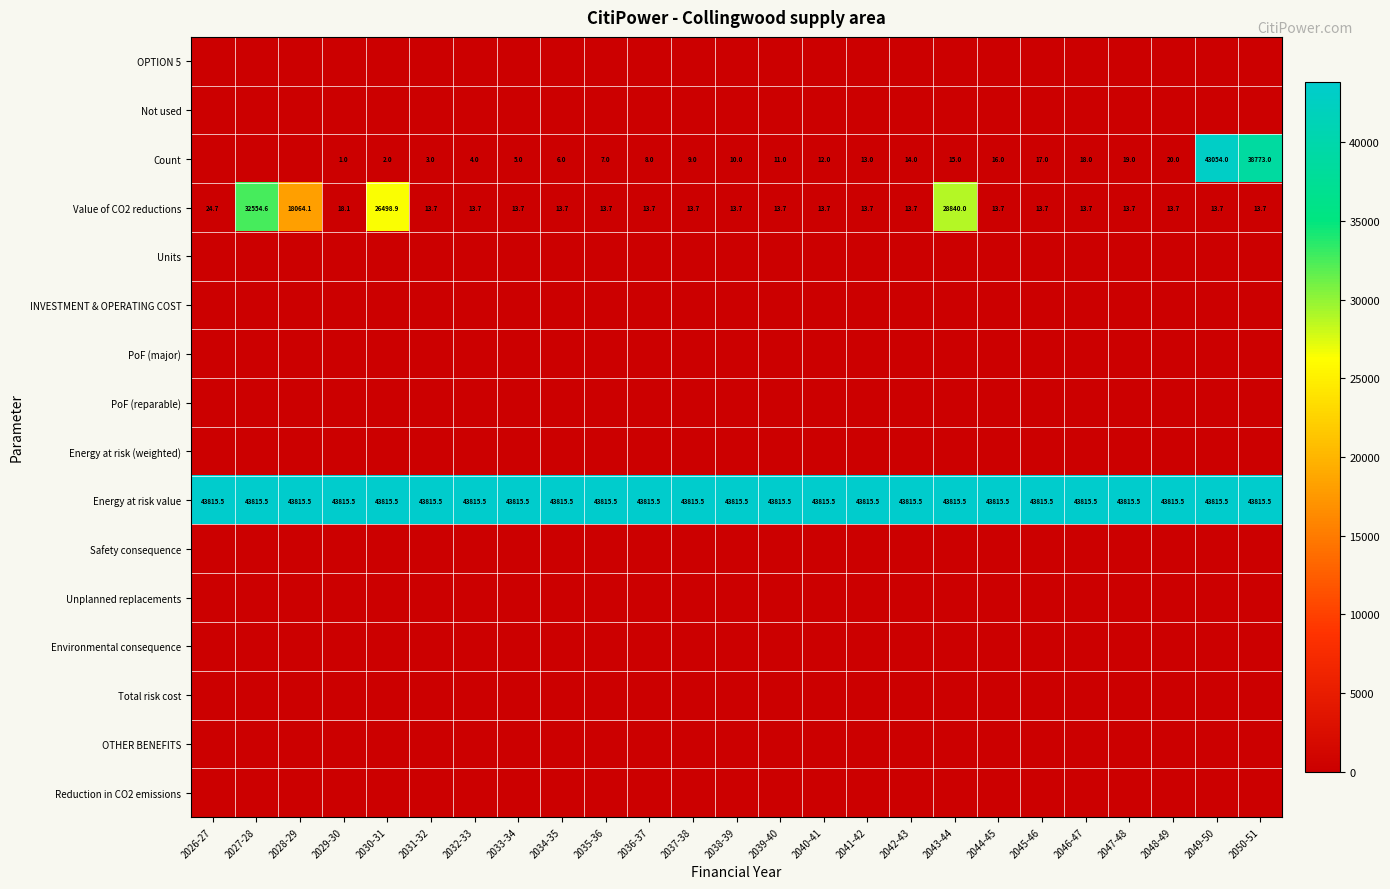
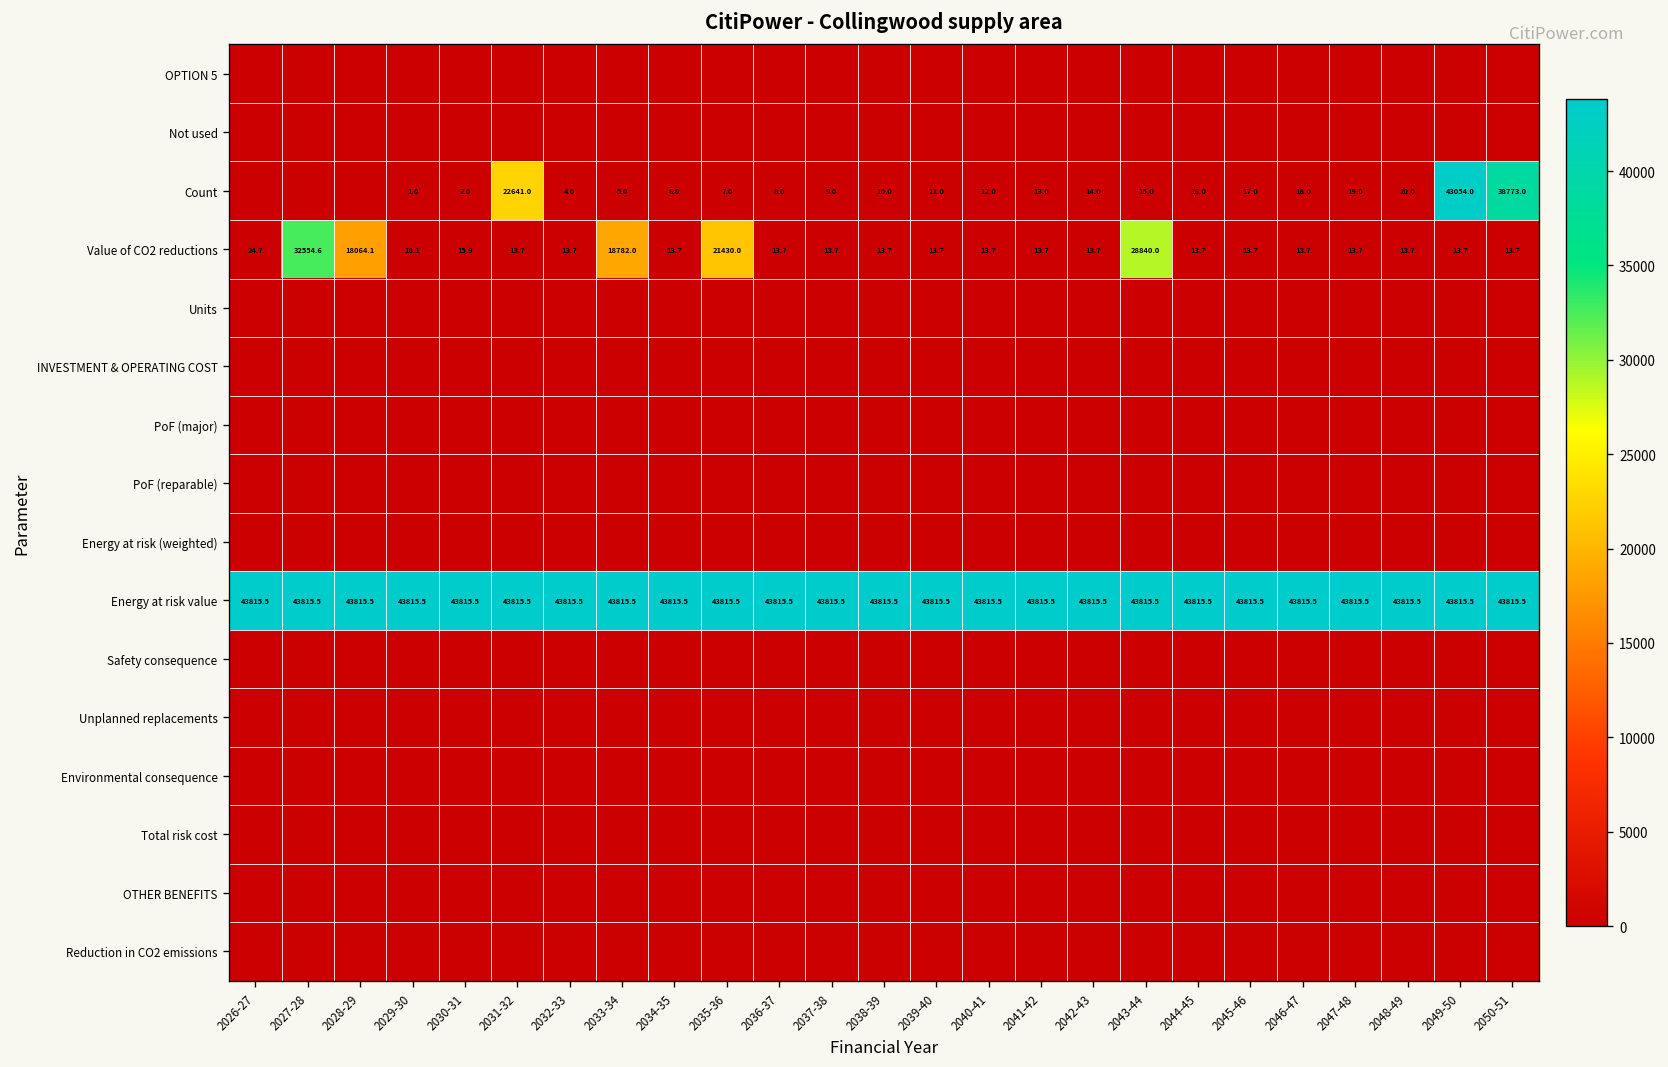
Count, 2031-32: 3.0 -> 22641.0
Value of CO2 reductions, 2030-31: 26498.9 -> 15.9
Value of CO2 reductions, 2033-34: 13.7 -> 18782.0
Value of CO2 reductions, 2035-36: 13.7 -> 21430.0
